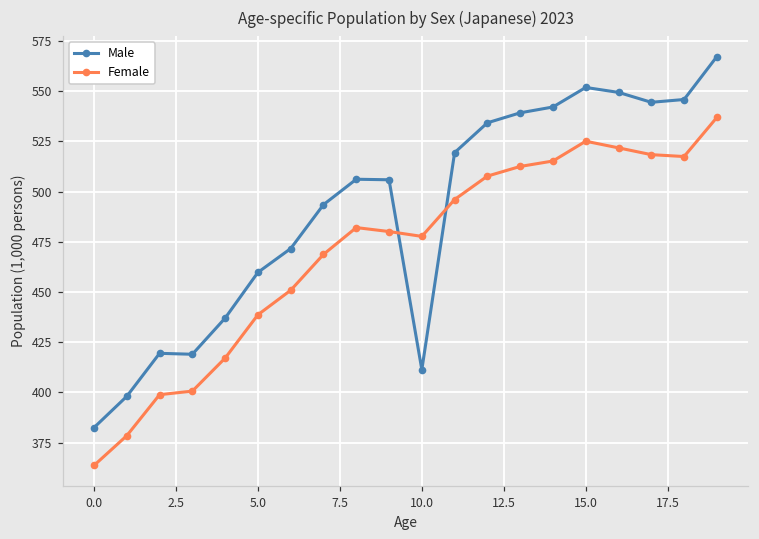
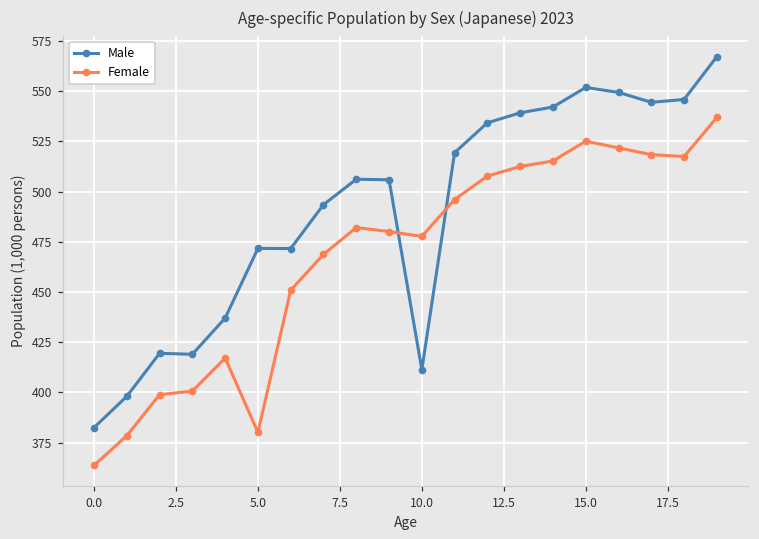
Male, 5.0: 460 -> 472
Female, 5.0: 439 -> 380
